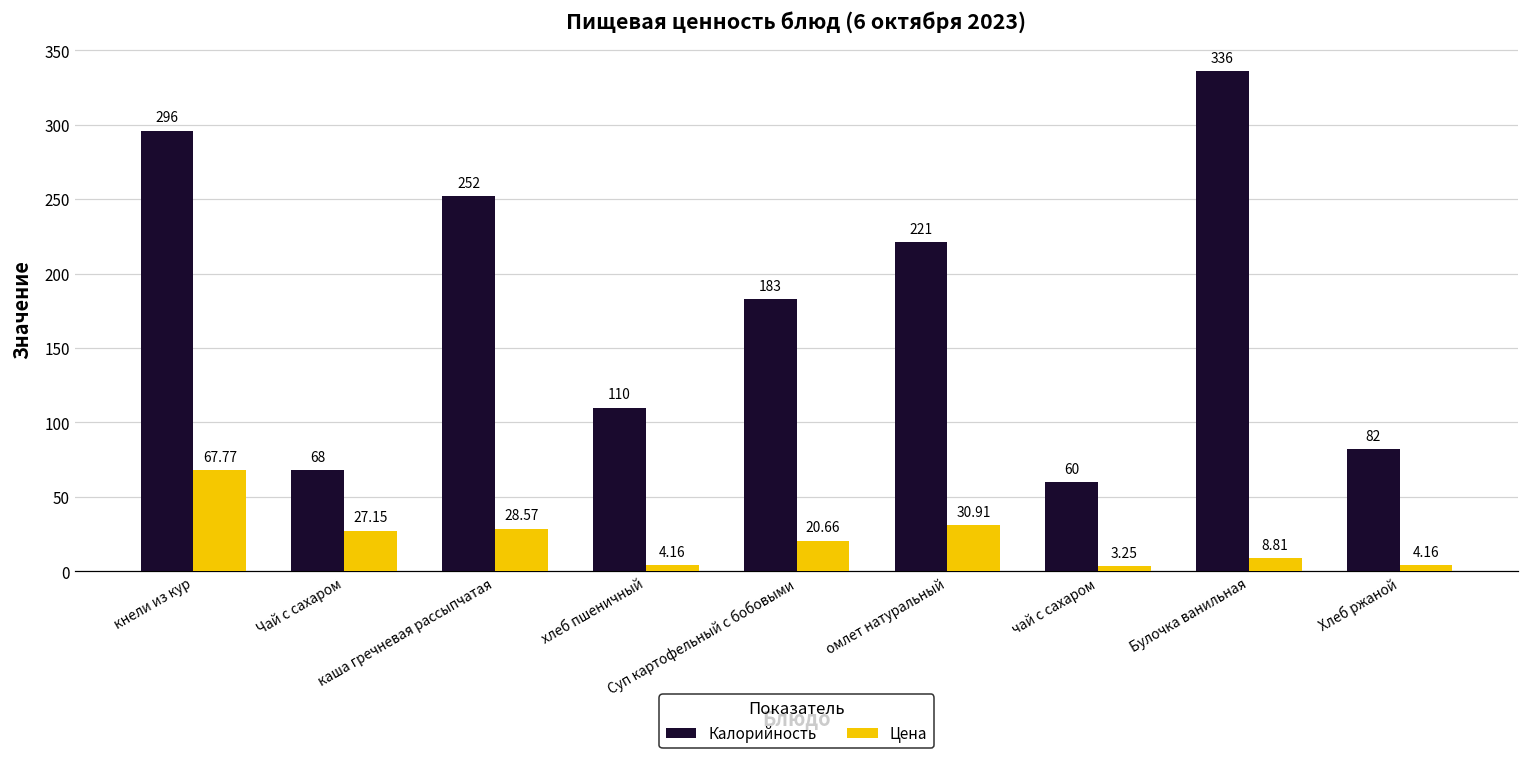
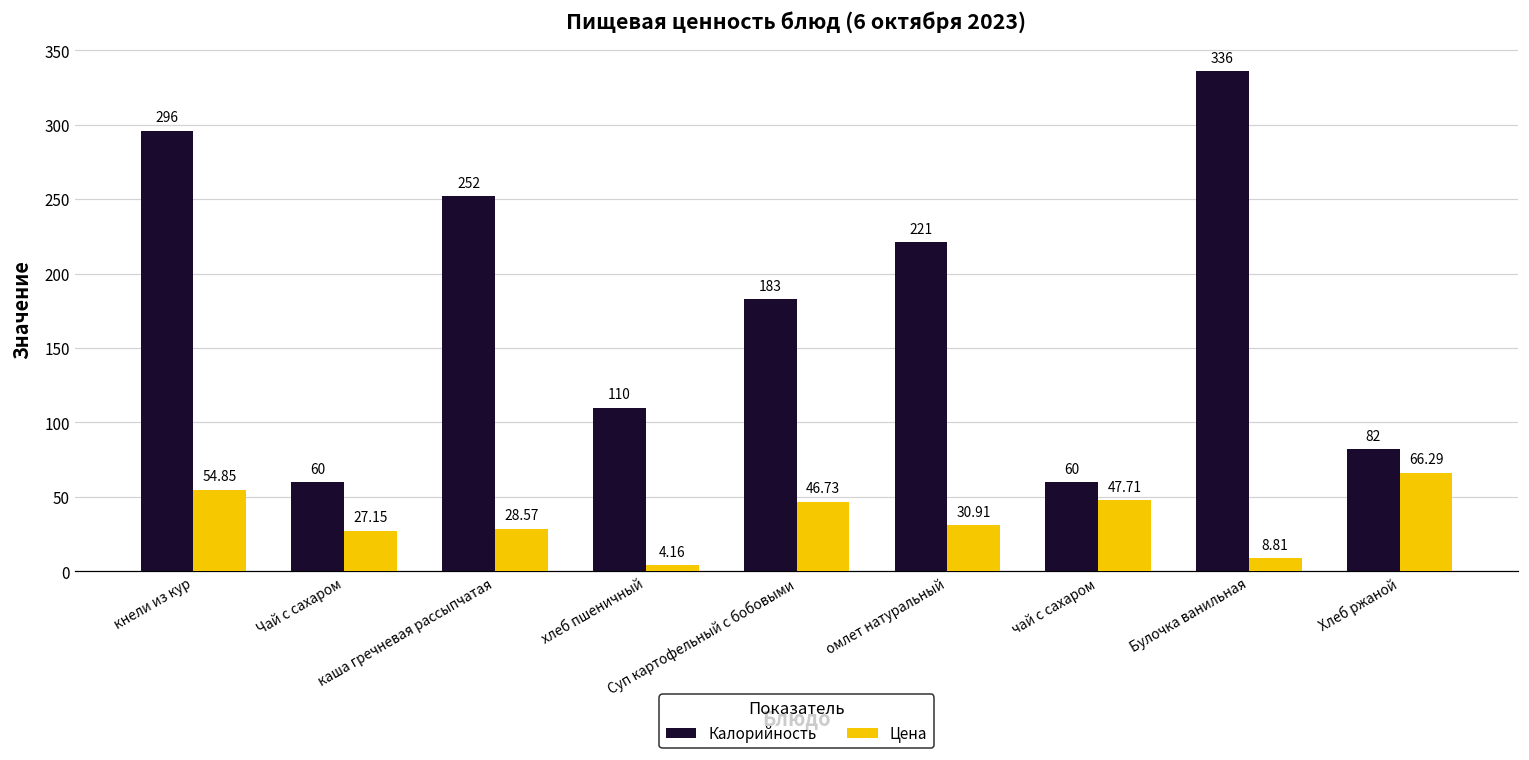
Цена, кнели из кур: 67.77 -> 54.85
Калорийность, Чай с сахаром: 68 -> 60
Цена, Суп картофельный с бобовыми: 20.66 -> 46.73
Цена, чай с сахаром: 3.25 -> 47.71
Цена, Хлеб ржаной: 4.16 -> 66.29
